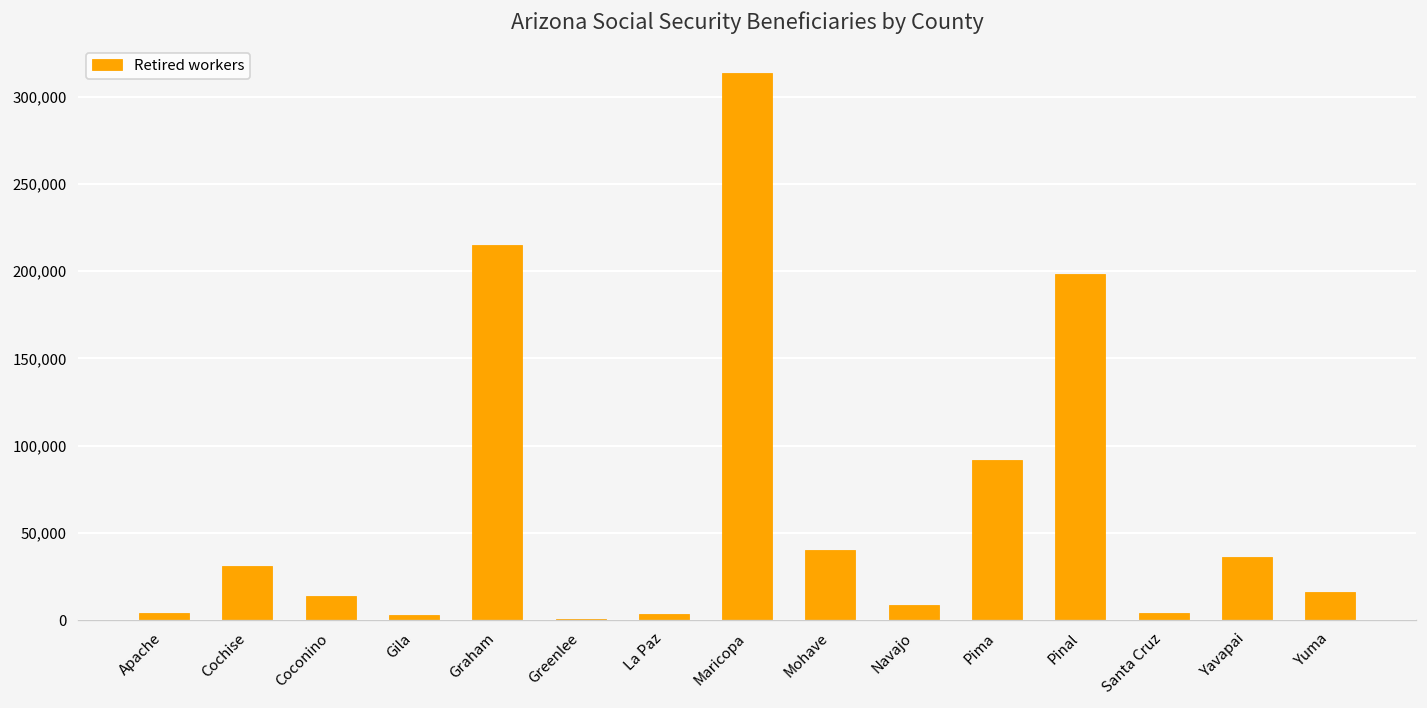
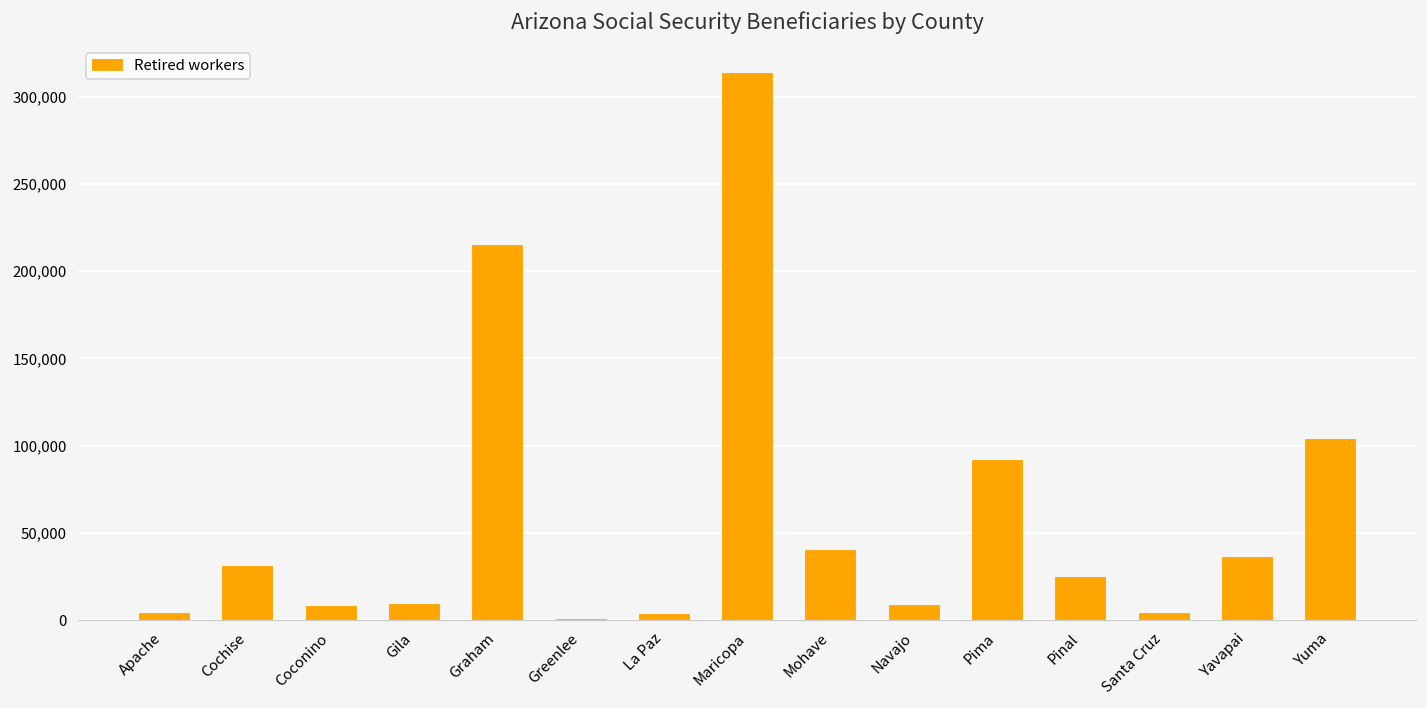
Coconino: 14,000 -> 8,000
Gila: 3,000 -> 9,000
Pinal: 198,000 -> 25,000
Yuma: 16,000 -> 104,000
